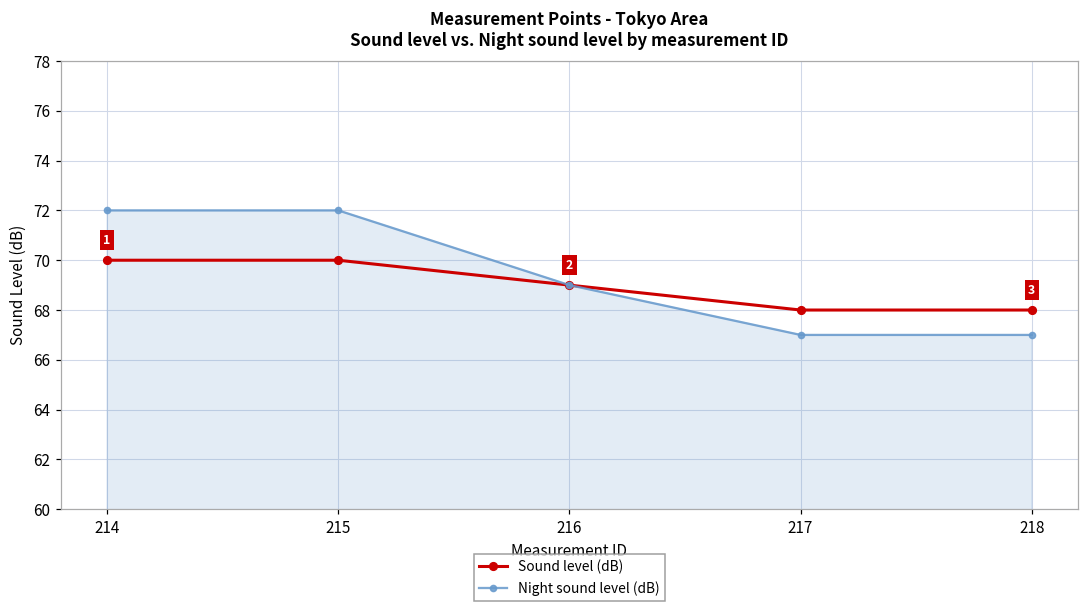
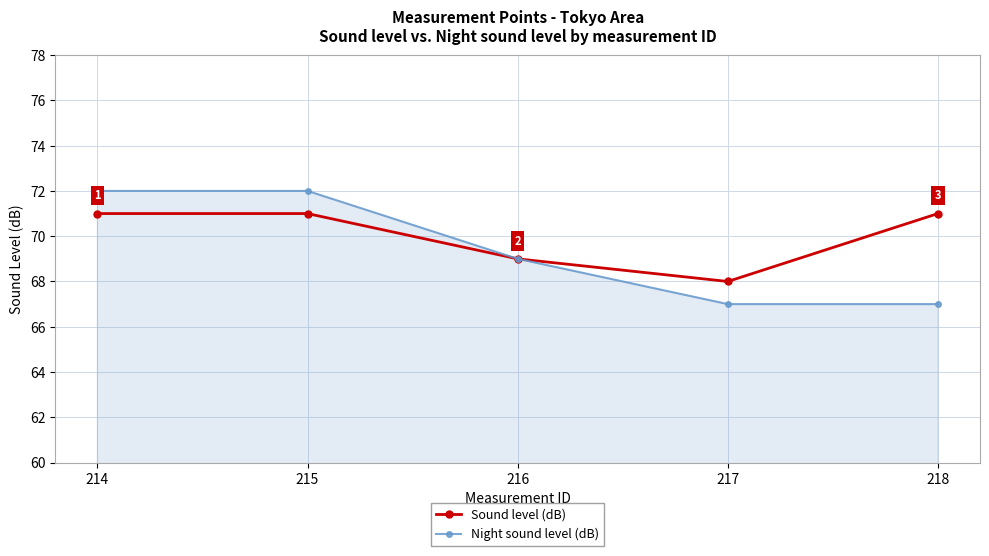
Sound level (dB), 214: 70 -> 71
Sound level (dB), 215: 70 -> 71
Sound level (dB), 218: 68 -> 71
